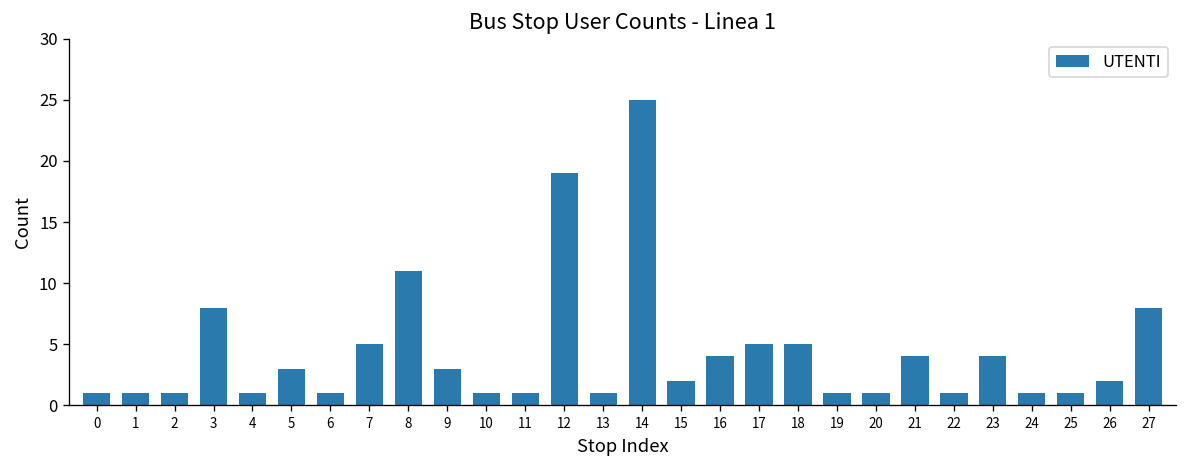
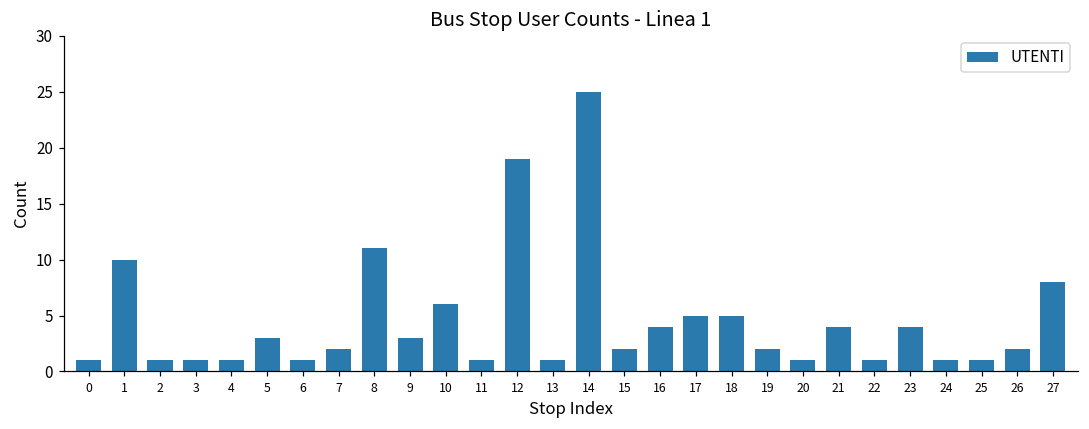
1: 1 -> 10
3: 8 -> 1
7: 5 -> 2
10: 1 -> 6
19: 1 -> 2
